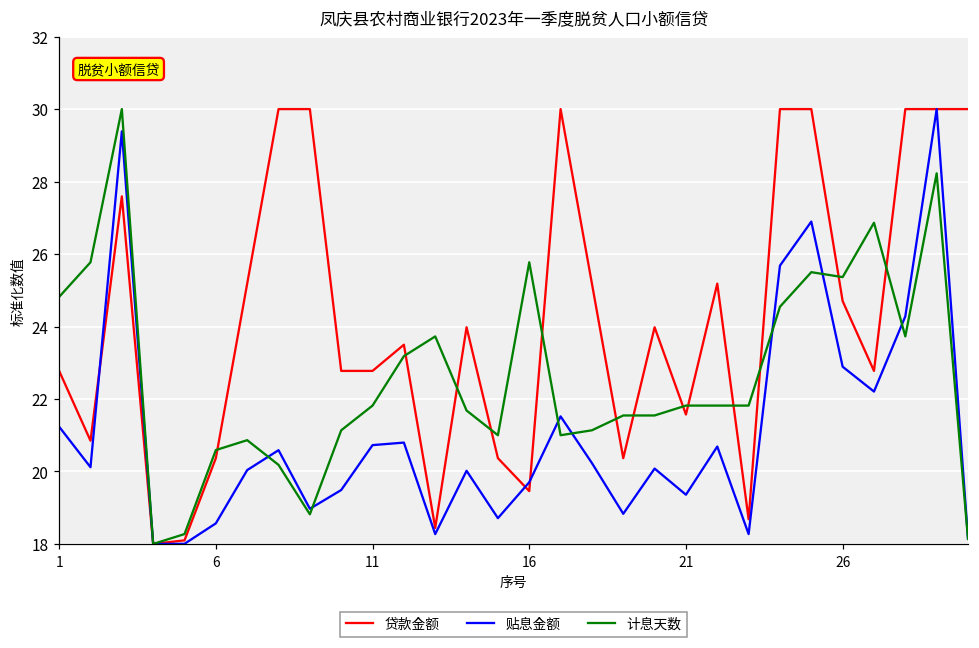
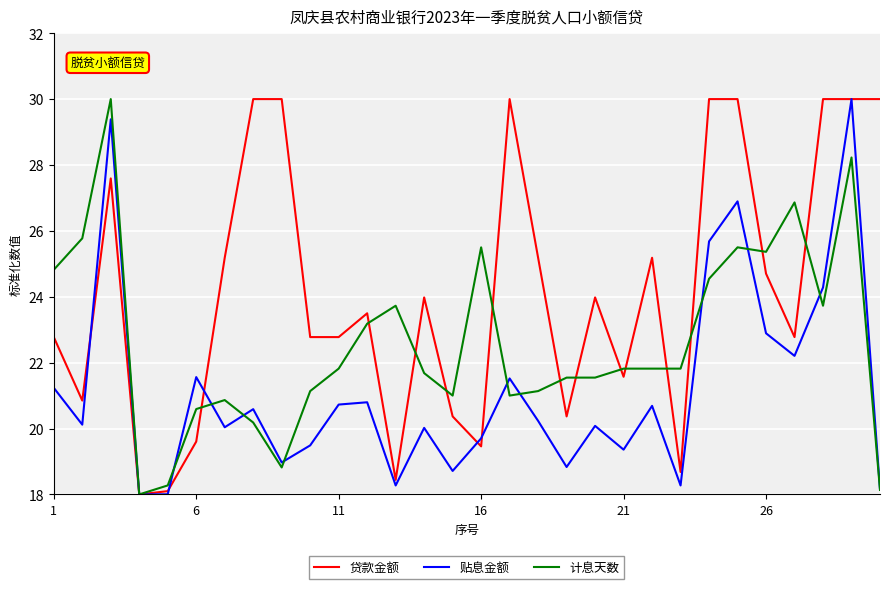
贷款金额, 6: 20.4 -> 19.6
贴息金额, 6: 18.6 -> 21.6
计息天数, 16: 25.8 -> 25.5
